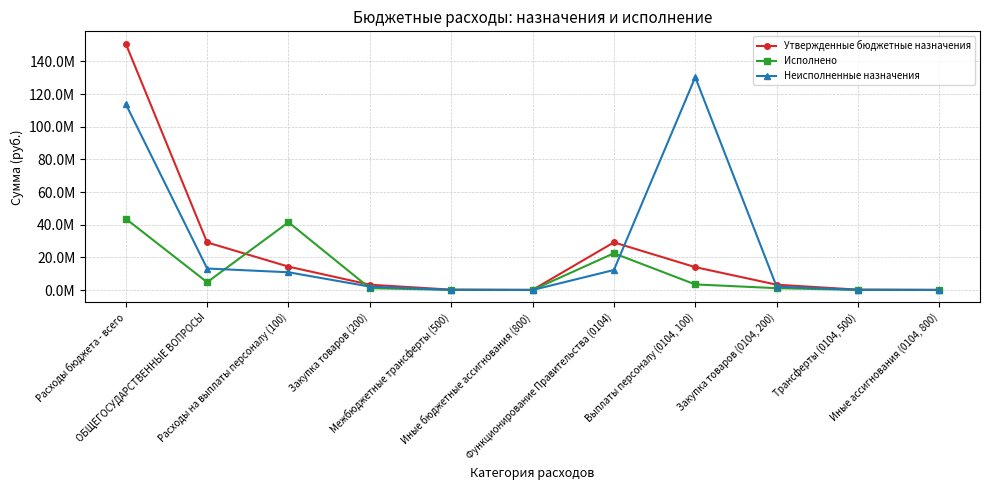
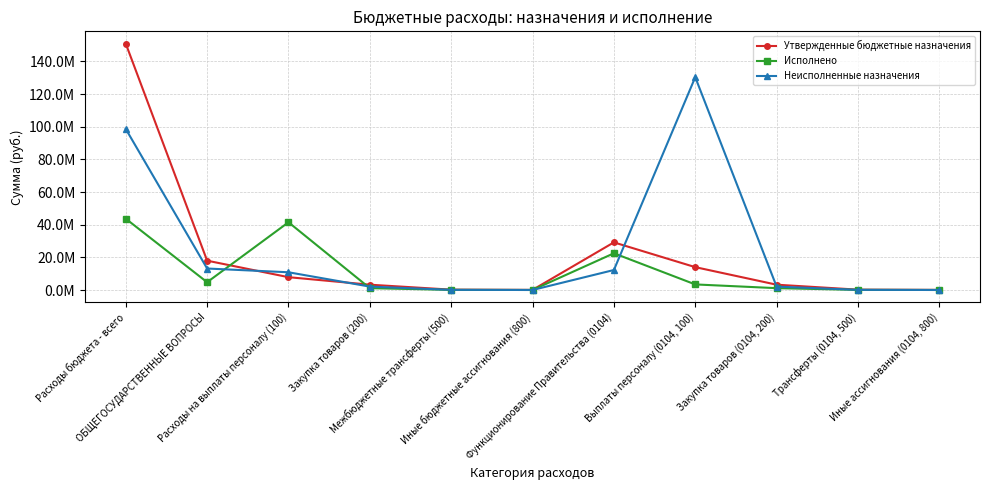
Неисполненные назначения, Расходы бюджета - всего: 114000000 -> 99000000
Утвержденные бюджетные назначения, ОБЩЕГОСУДАРСТВЕННЫЕ ВОПРОСЫ: 29000000 -> 18000000
Утвержденные бюджетные назначения, Расходы на выплаты персоналу (100): 14000000 -> 8000000
